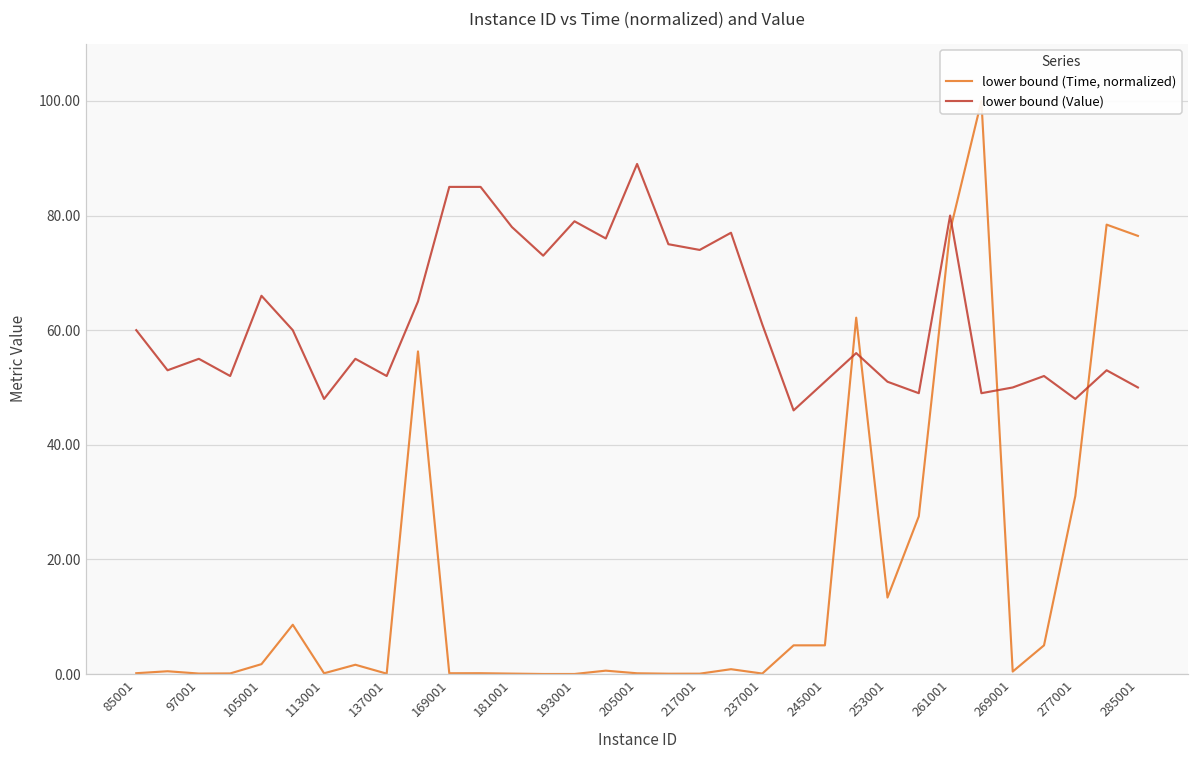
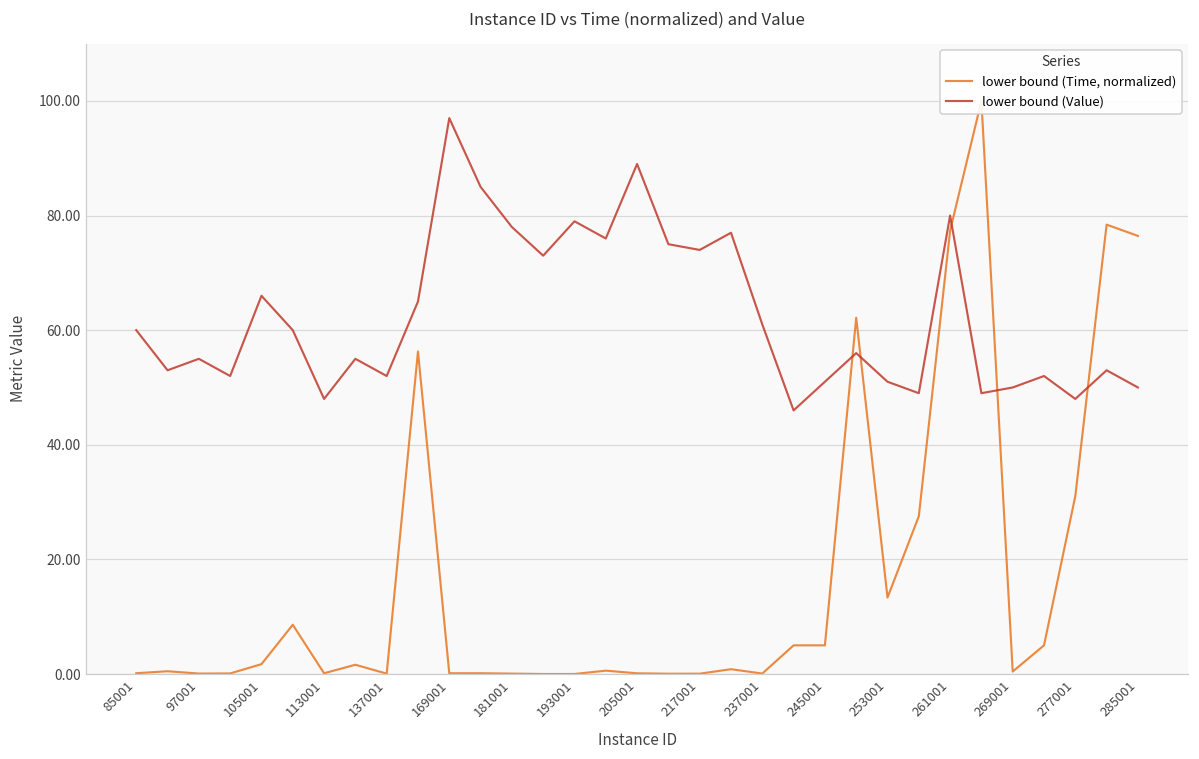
lower bound (Value), 169001: 85 -> 97
